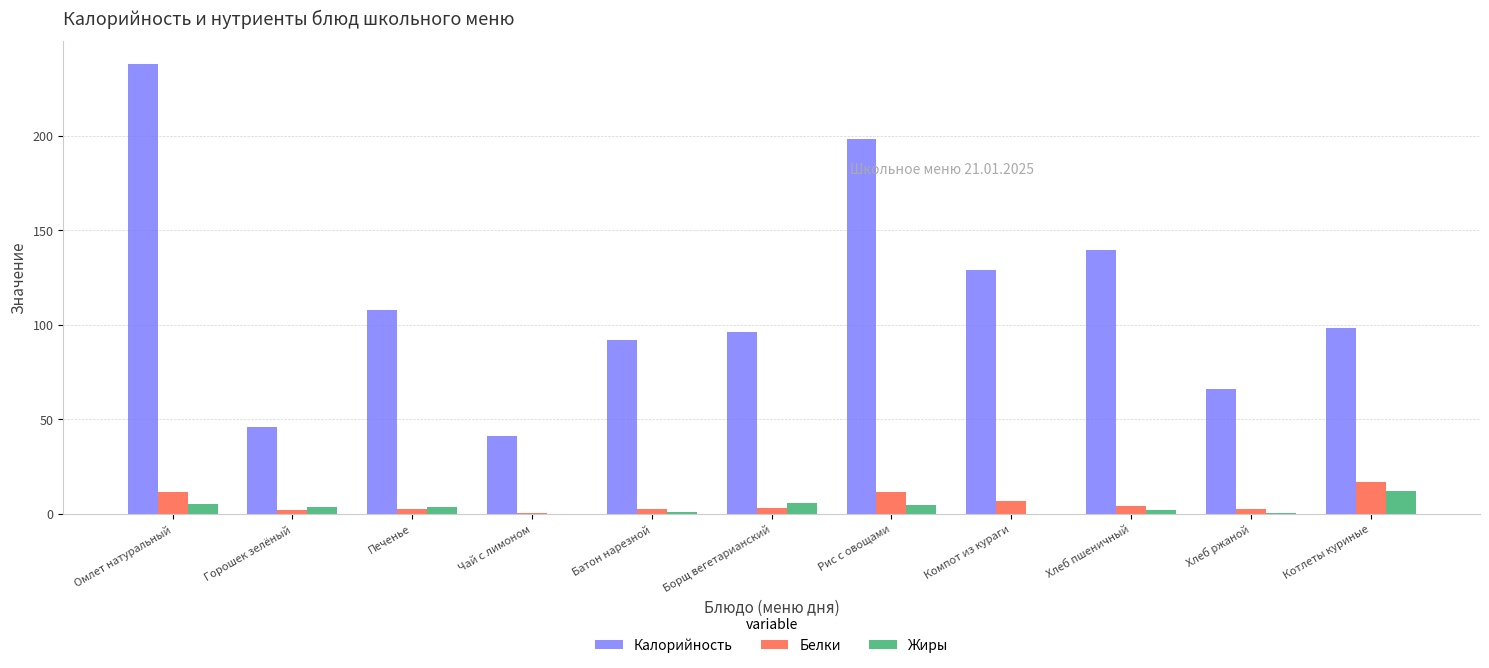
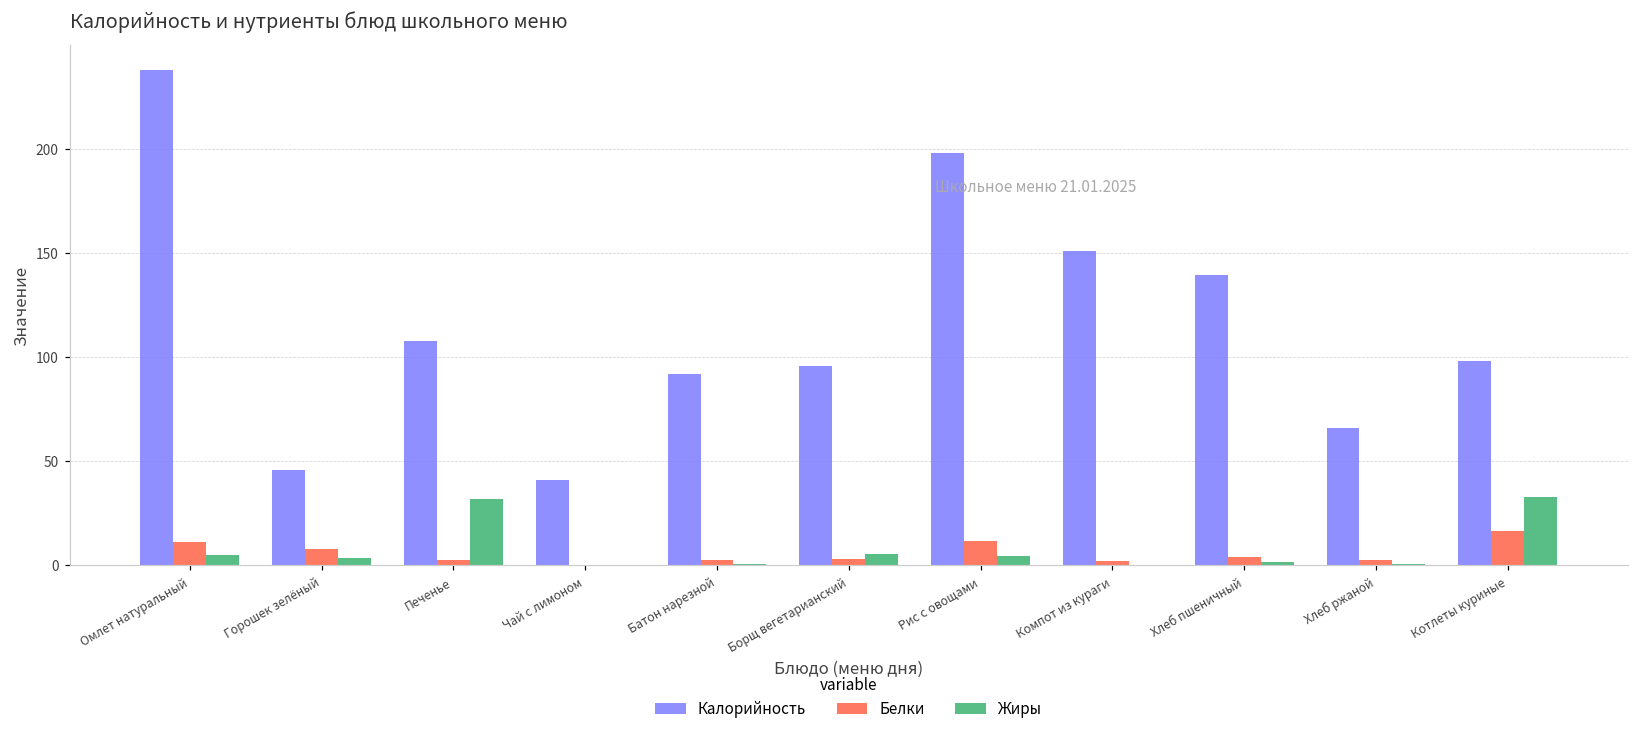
Белки, Горошек зелёный: 2 -> 8
Жиры, Печенье: 4 -> 32
Калорийность, Компот из кураги: 129 -> 151
Белки, Компот из кураги: 7 -> 2
Жиры, Котлеты куриные: 12 -> 33
